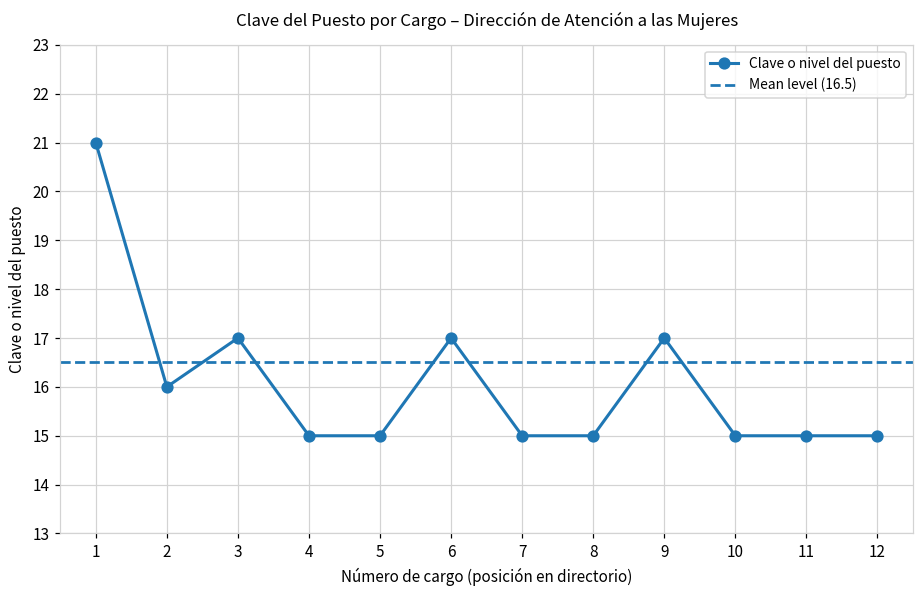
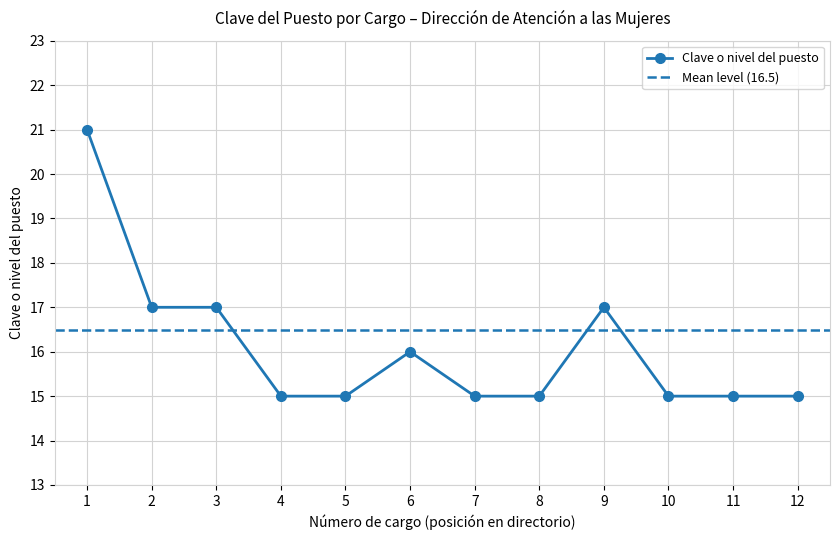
2: 16 -> 17
6: 17 -> 16
